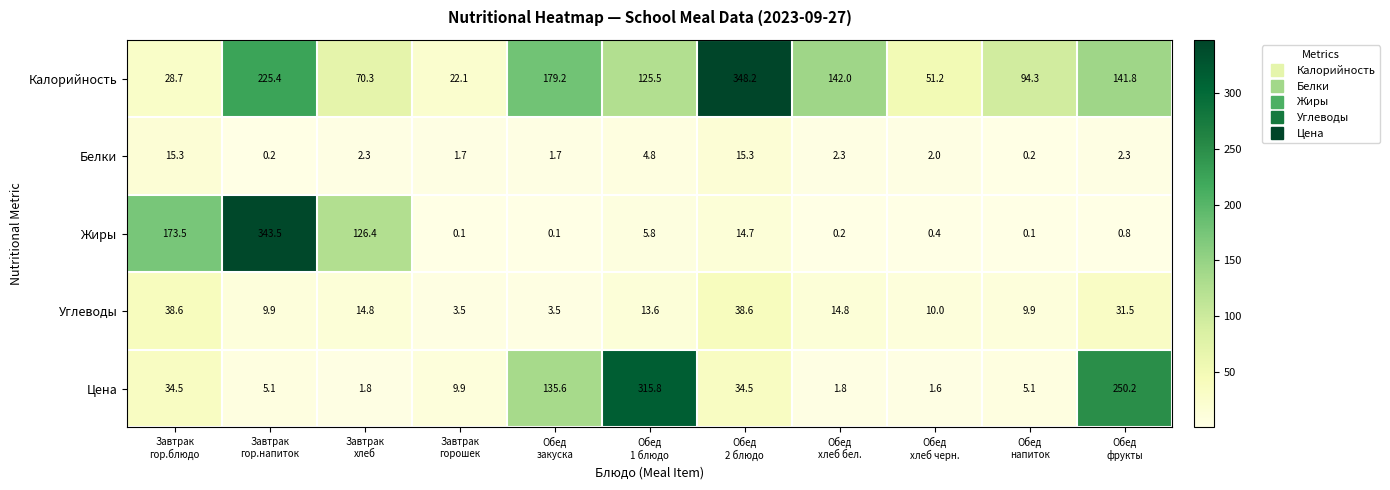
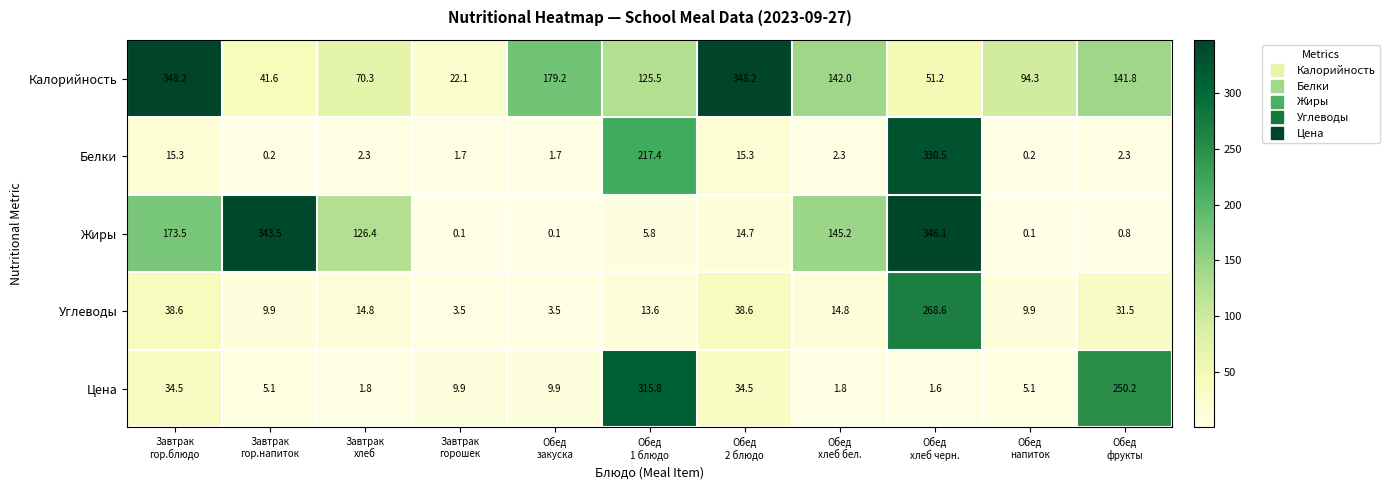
Калорийность, Завтрак гор.блюдо: 28.7 -> 348.2
Калорийность, Завтрак гор.напиток: 225.4 -> 41.6
Белки, Обед 1 блюдо: 4.8 -> 217.4
Белки, Обед хлеб черн.: 2.0 -> 330.5
Жиры, Обед хлеб бел.: 0.2 -> 145.2
Жиры, Обед хлеб черн.: 0.4 -> 346.1
Углеводы, Обед хлеб черн.: 10.0 -> 268.6
Цена, Обед закуска: 135.6 -> 9.9
